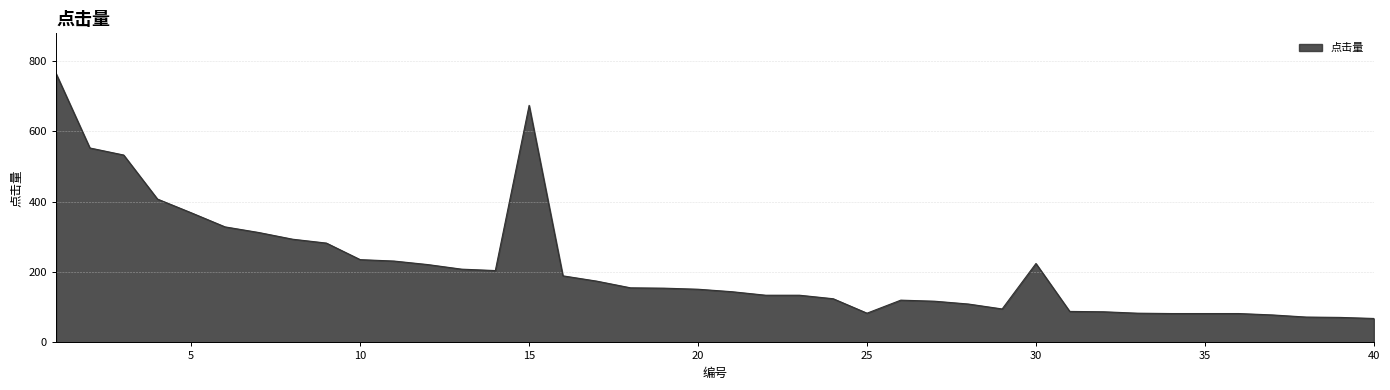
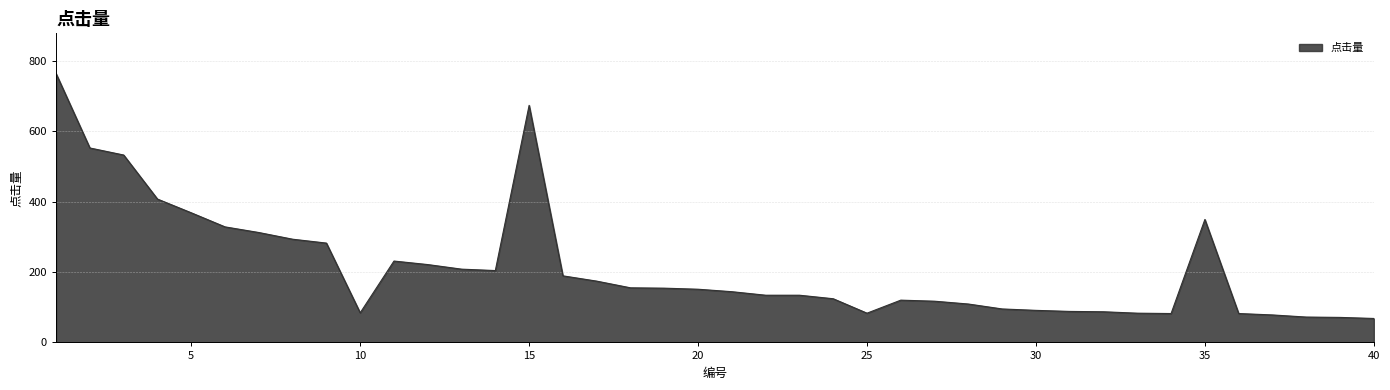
10: 240 -> 80
30: 220 -> 90
35: 80 -> 350
